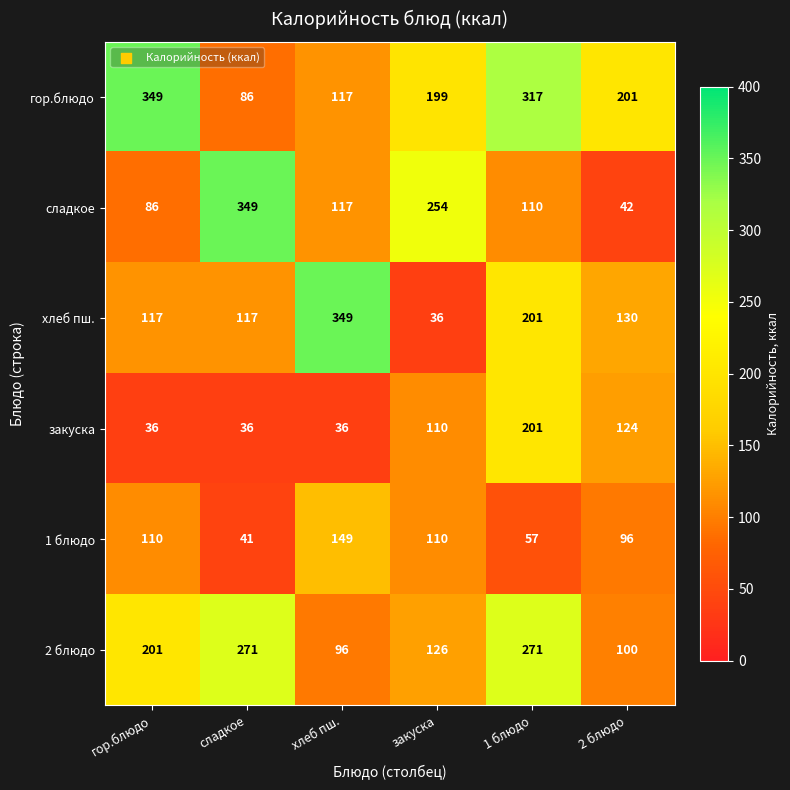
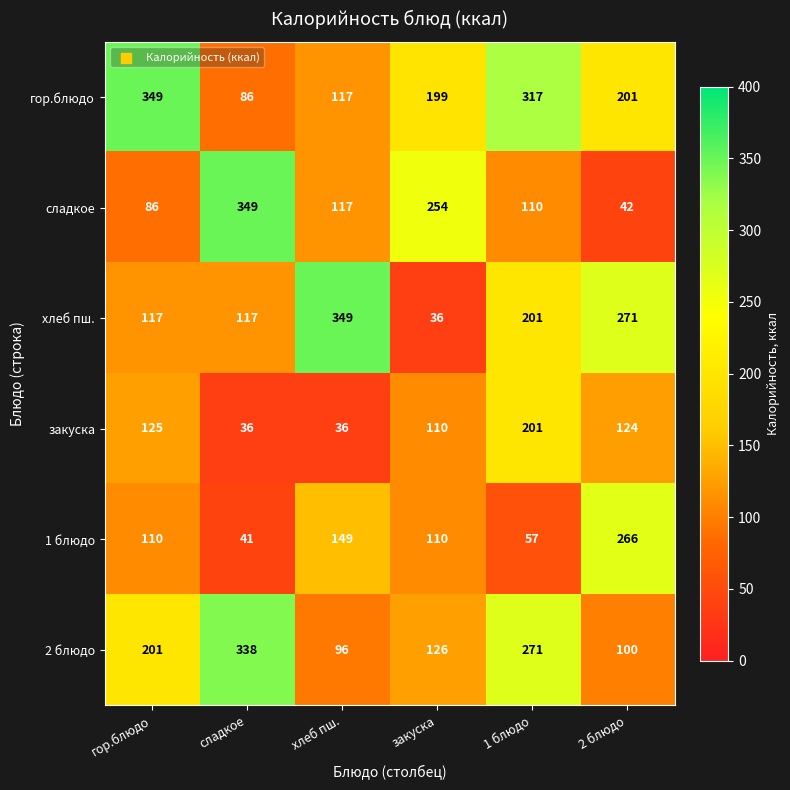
хлеб пш., 2 блюдо: 130 -> 271
закуска, гор.блюдо: 36 -> 125
1 блюдо, 2 блюдо: 96 -> 266
2 блюдо, сладкое: 271 -> 338
